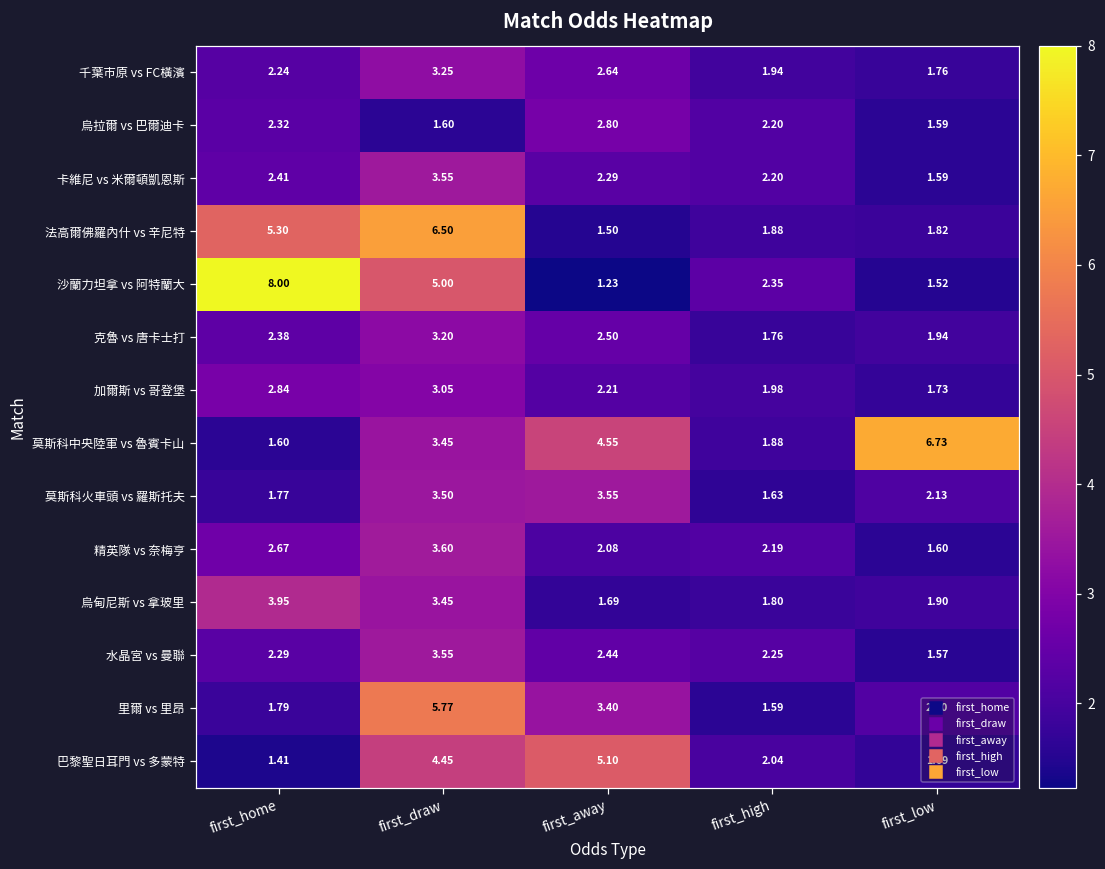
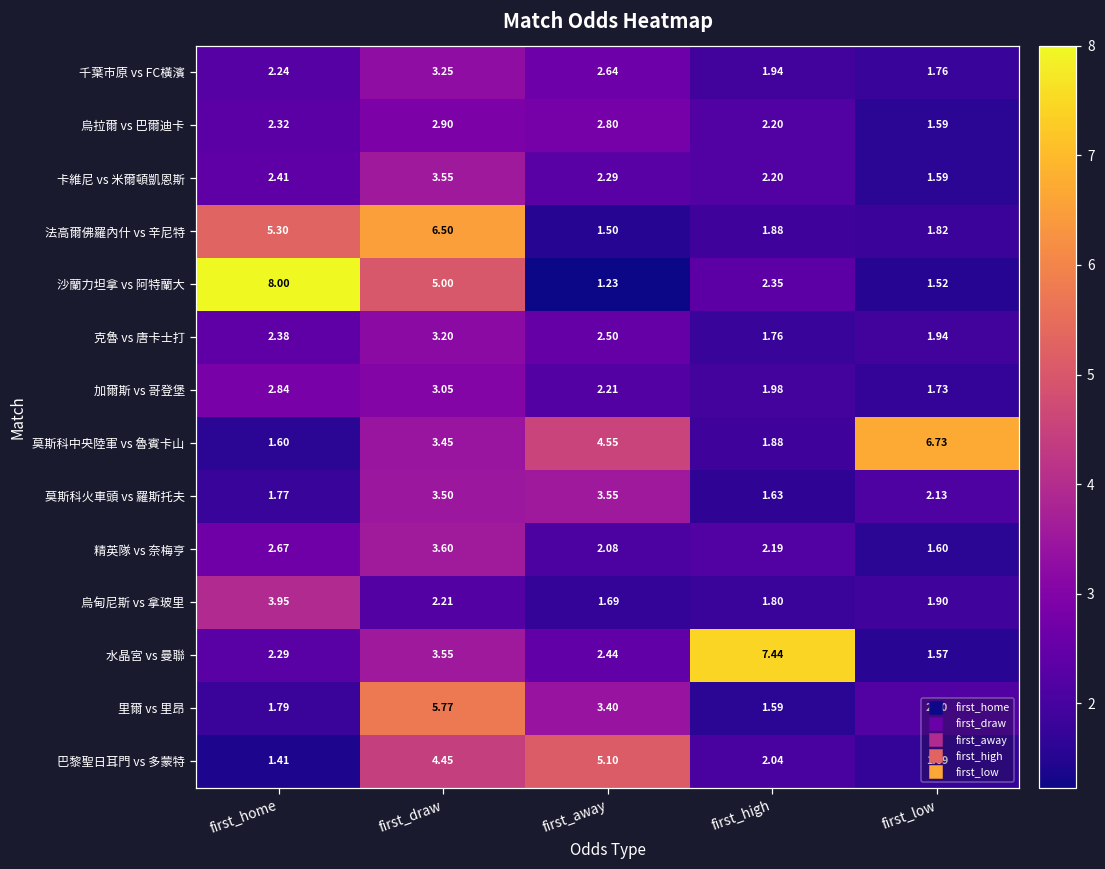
烏拉爾 vs 巴爾迪卡, first_draw: 1.60 -> 2.90
烏甸尼斯 vs 拿玻里, first_draw: 3.45 -> 2.21
水晶宮 vs 曼聯, first_high: 2.25 -> 7.44
